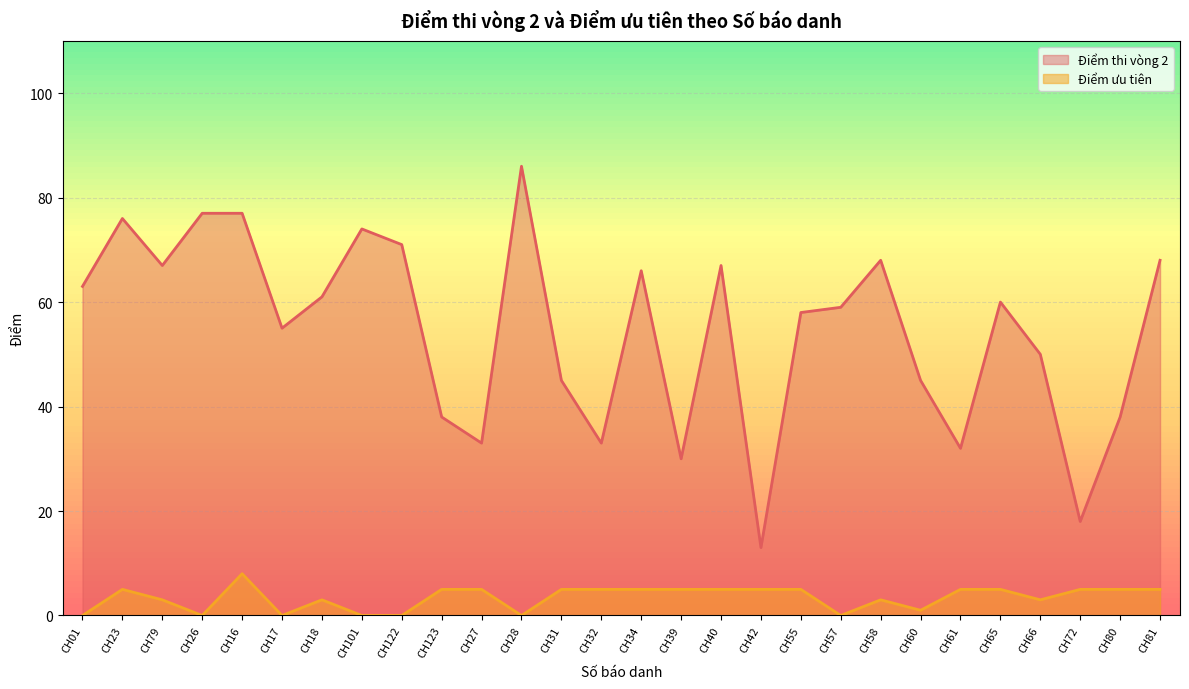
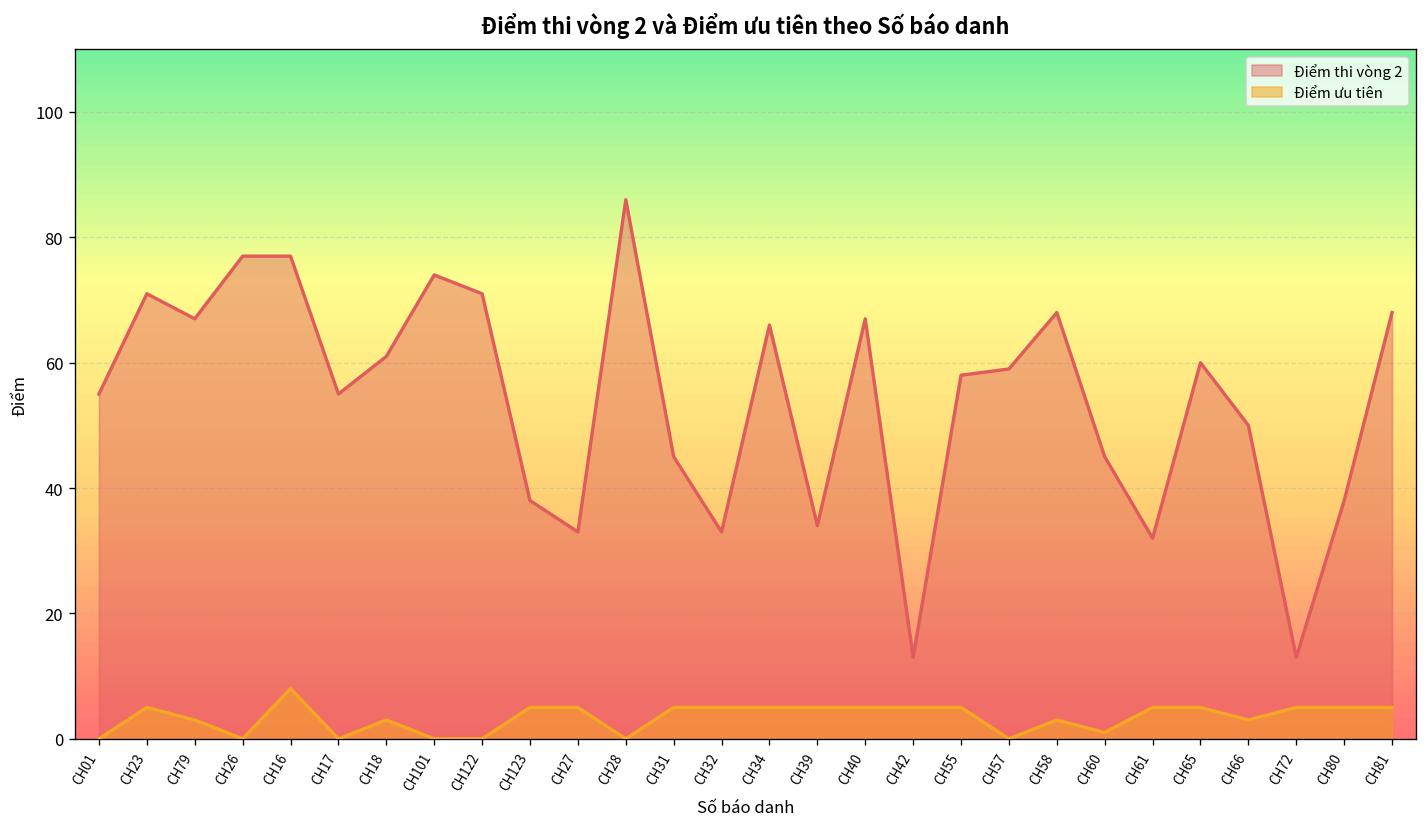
Điểm thi vòng 2, CH01: 63 -> 55
Điểm thi vòng 2, CH23: 76 -> 71
Điểm thi vòng 2, CH39: 30 -> 34
Điểm thi vòng 2, CH72: 18 -> 13
